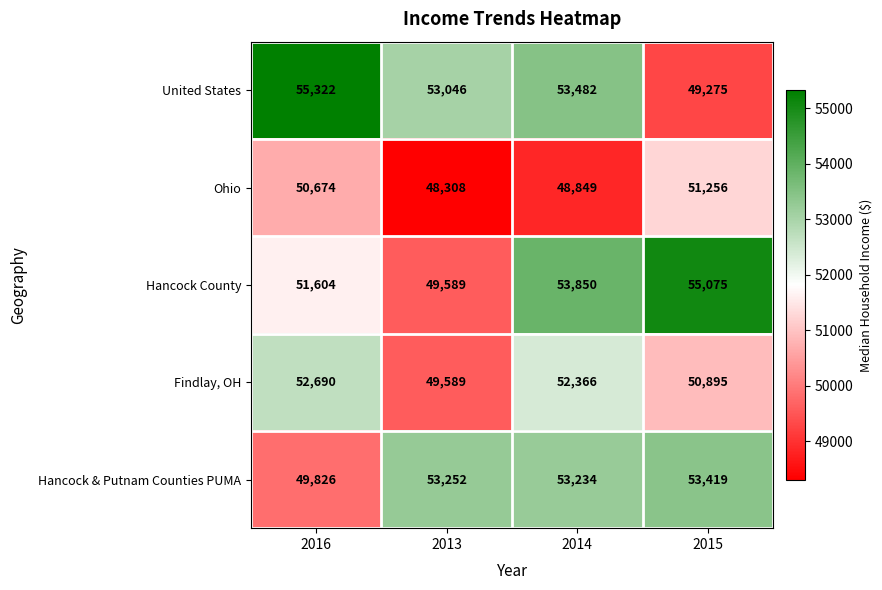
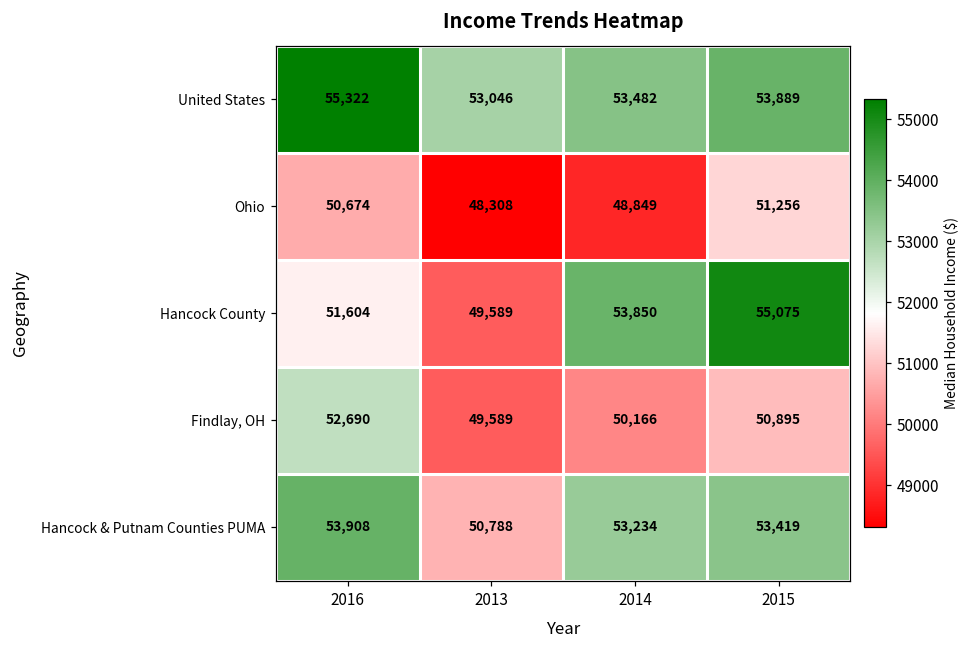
United States, 2015: 49,275 -> 53,889
Findlay, OH, 2014: 52,366 -> 50,166
Hancock & Putnam Counties PUMA, 2016: 49,826 -> 53,908
Hancock & Putnam Counties PUMA, 2013: 53,252 -> 50,788
